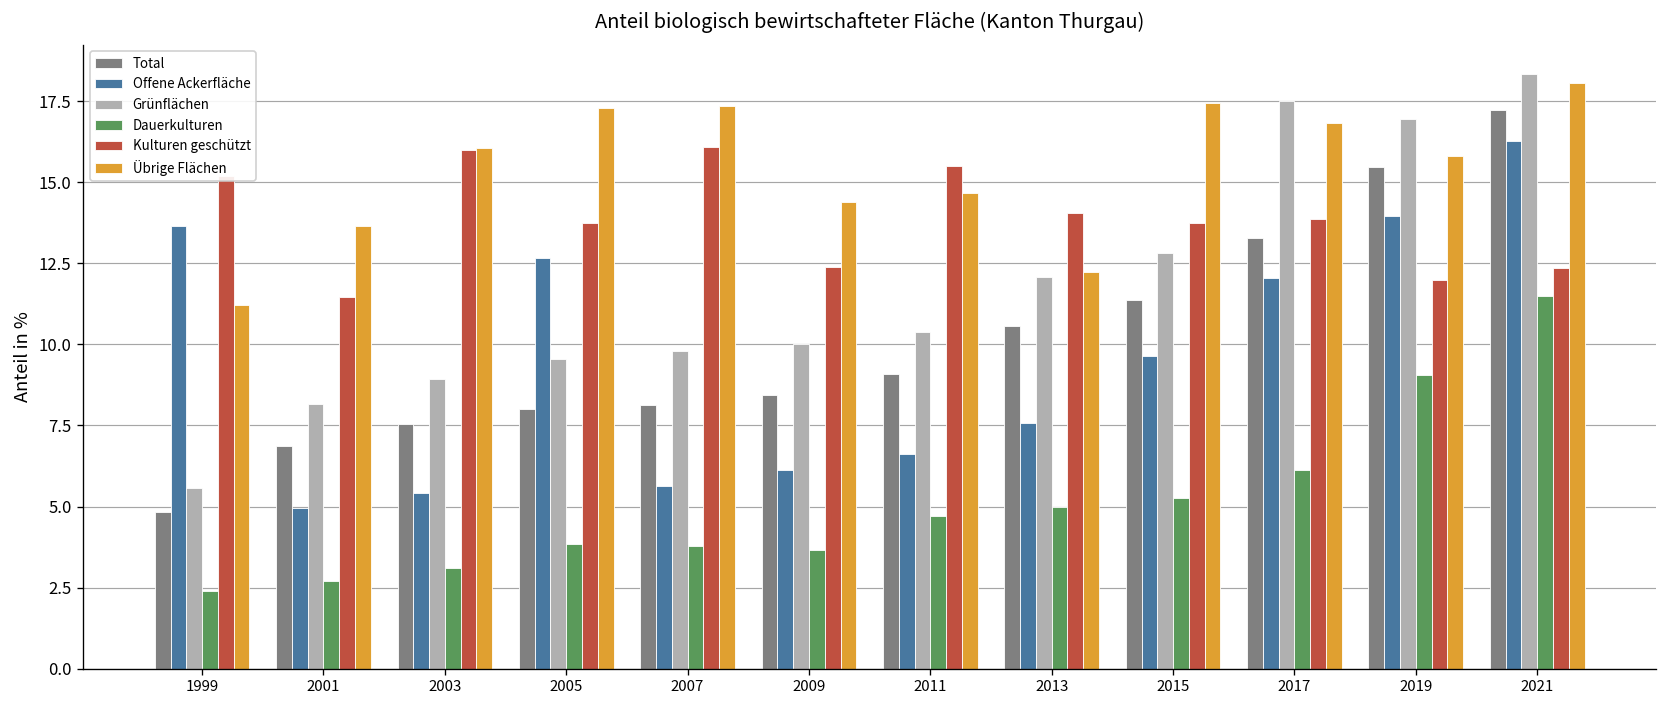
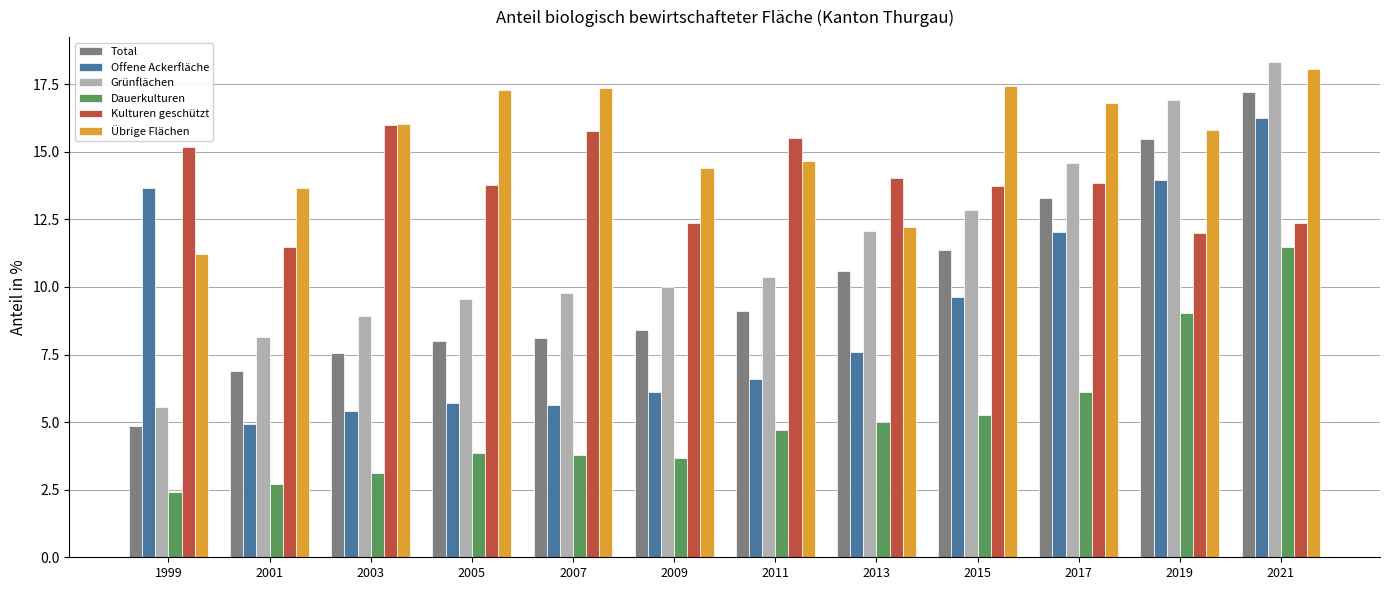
Offene Ackerfläche, 2005: 12.7 -> 5.7
Kulturen geschützt, 2007: 16.1 -> 15.8
Grünflächen, 2017: 17.5 -> 14.6
